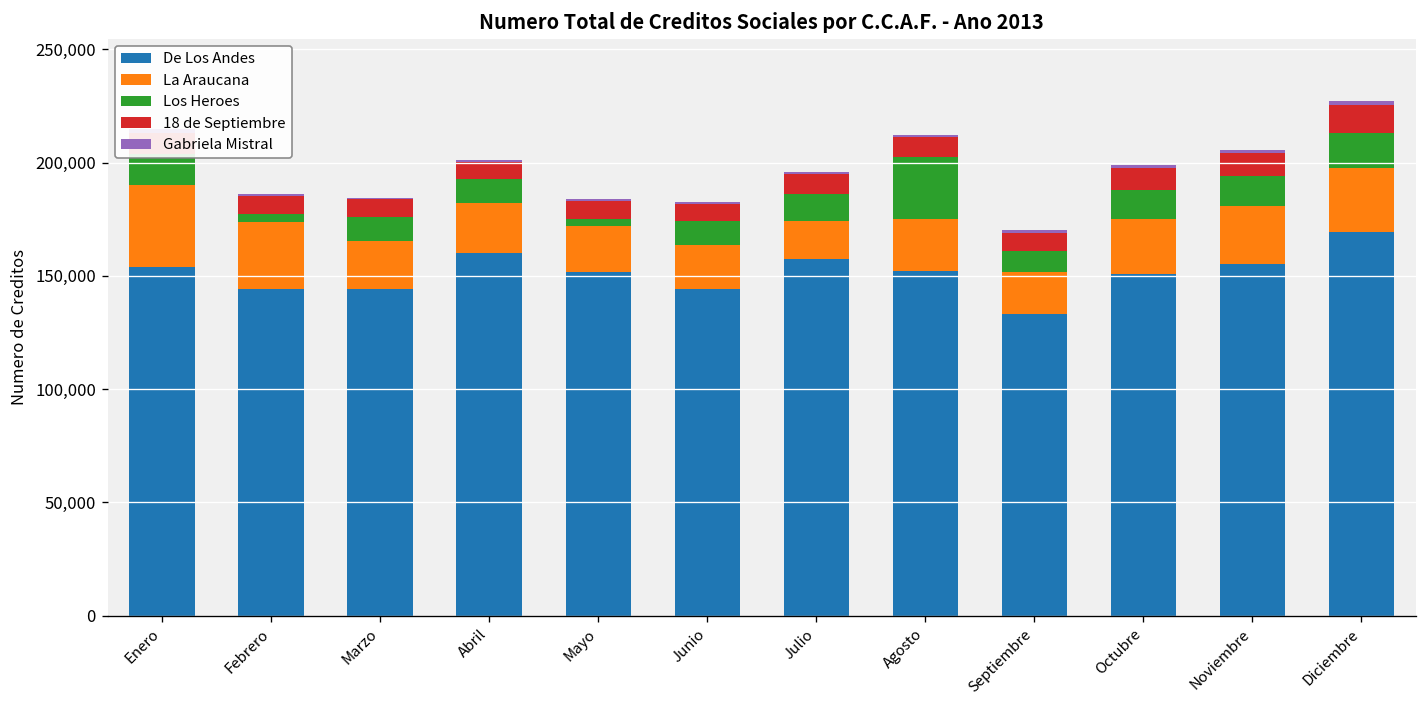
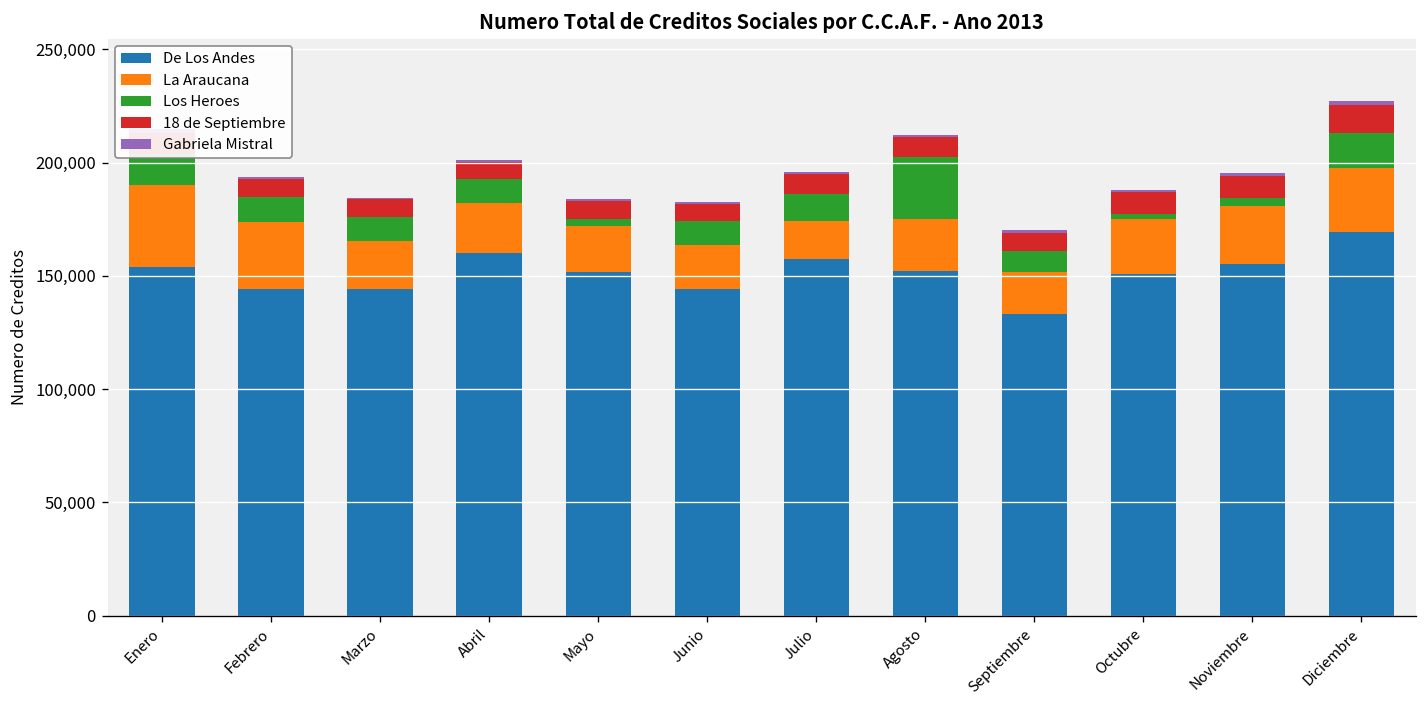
Los Heroes, Febrero: 4,000 -> 11,000
Los Heroes, Octubre: 13,000 -> 2,000
Los Heroes, Noviembre: 13,000 -> 3,000
